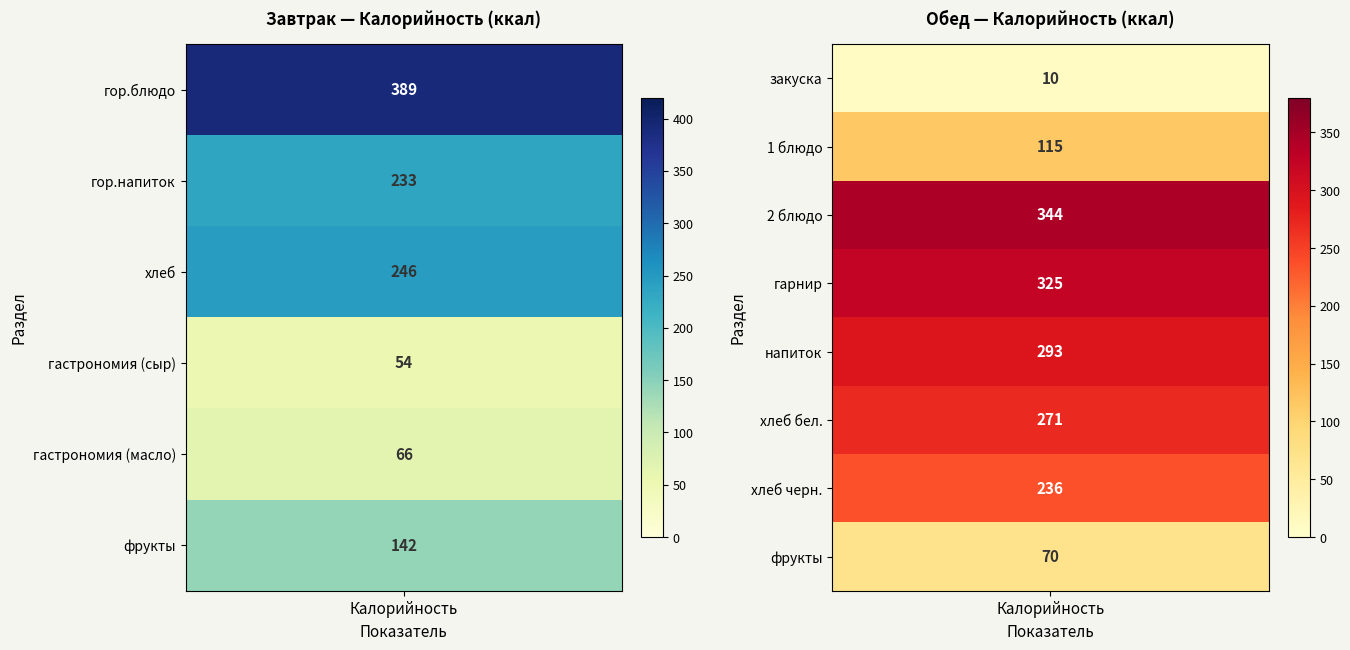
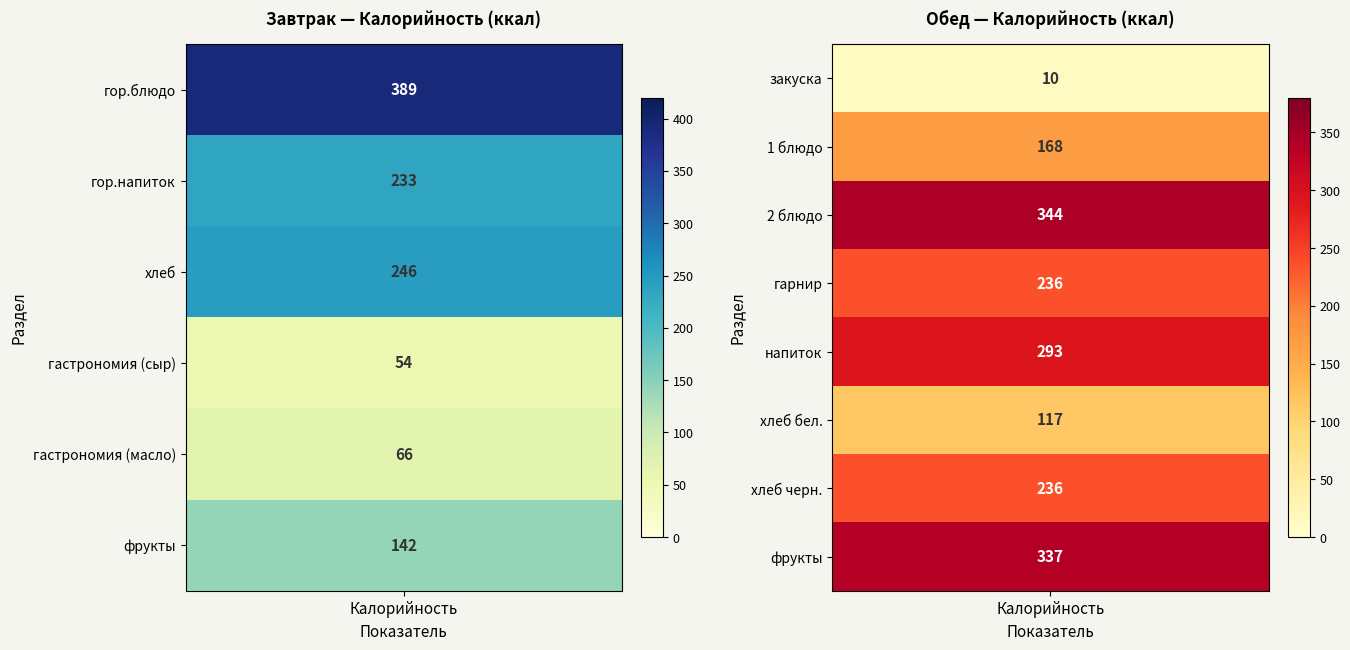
Обед — Калорийность (ккал), 1 блюдо, Калорийность: 115 -> 168
Обед — Калорийность (ккал), гарнир, Калорийность: 325 -> 236
Обед — Калорийность (ккал), хлеб бел., Калорийность: 271 -> 117
Обед — Калорийность (ккал), фрукты, Калорийность: 70 -> 337
